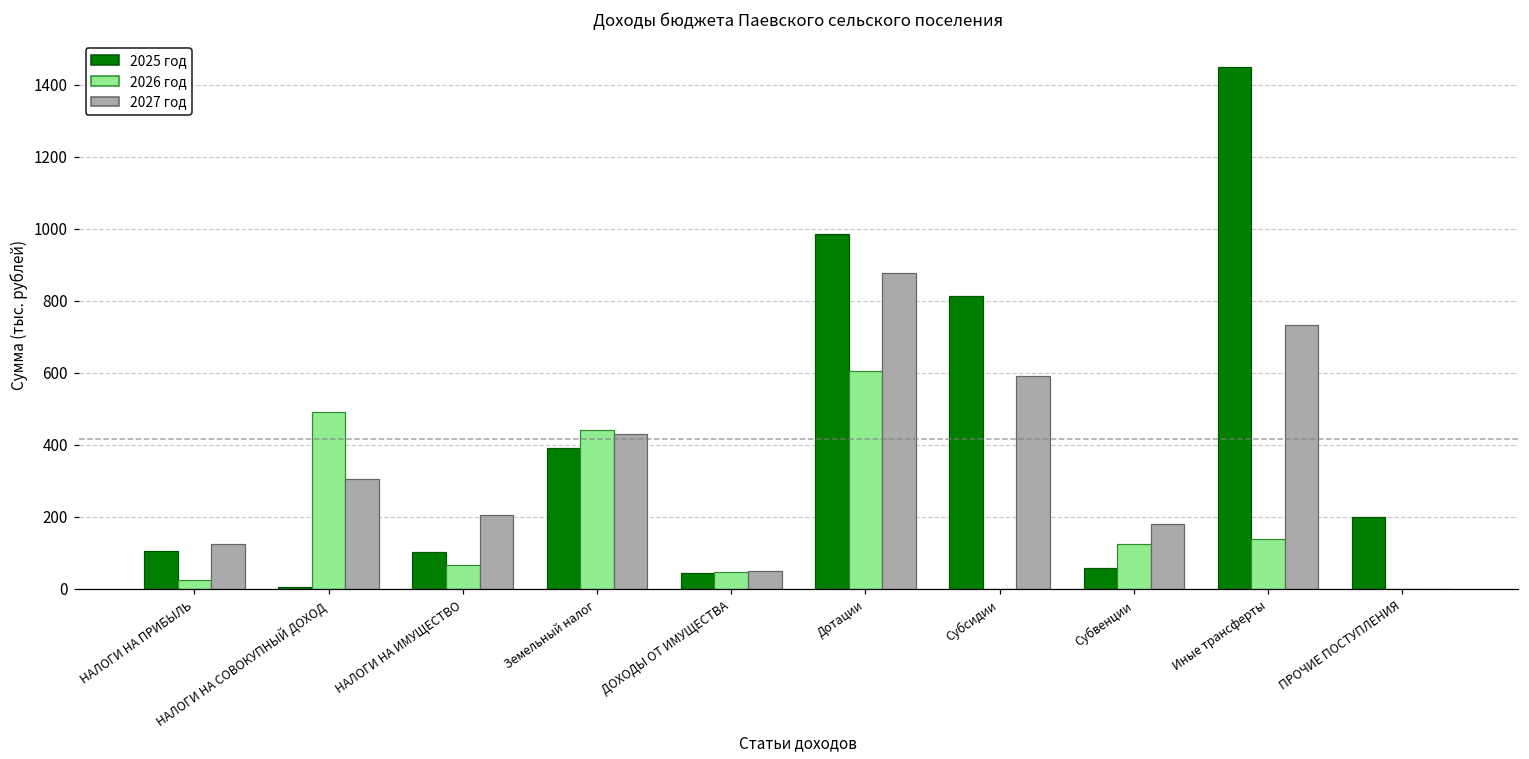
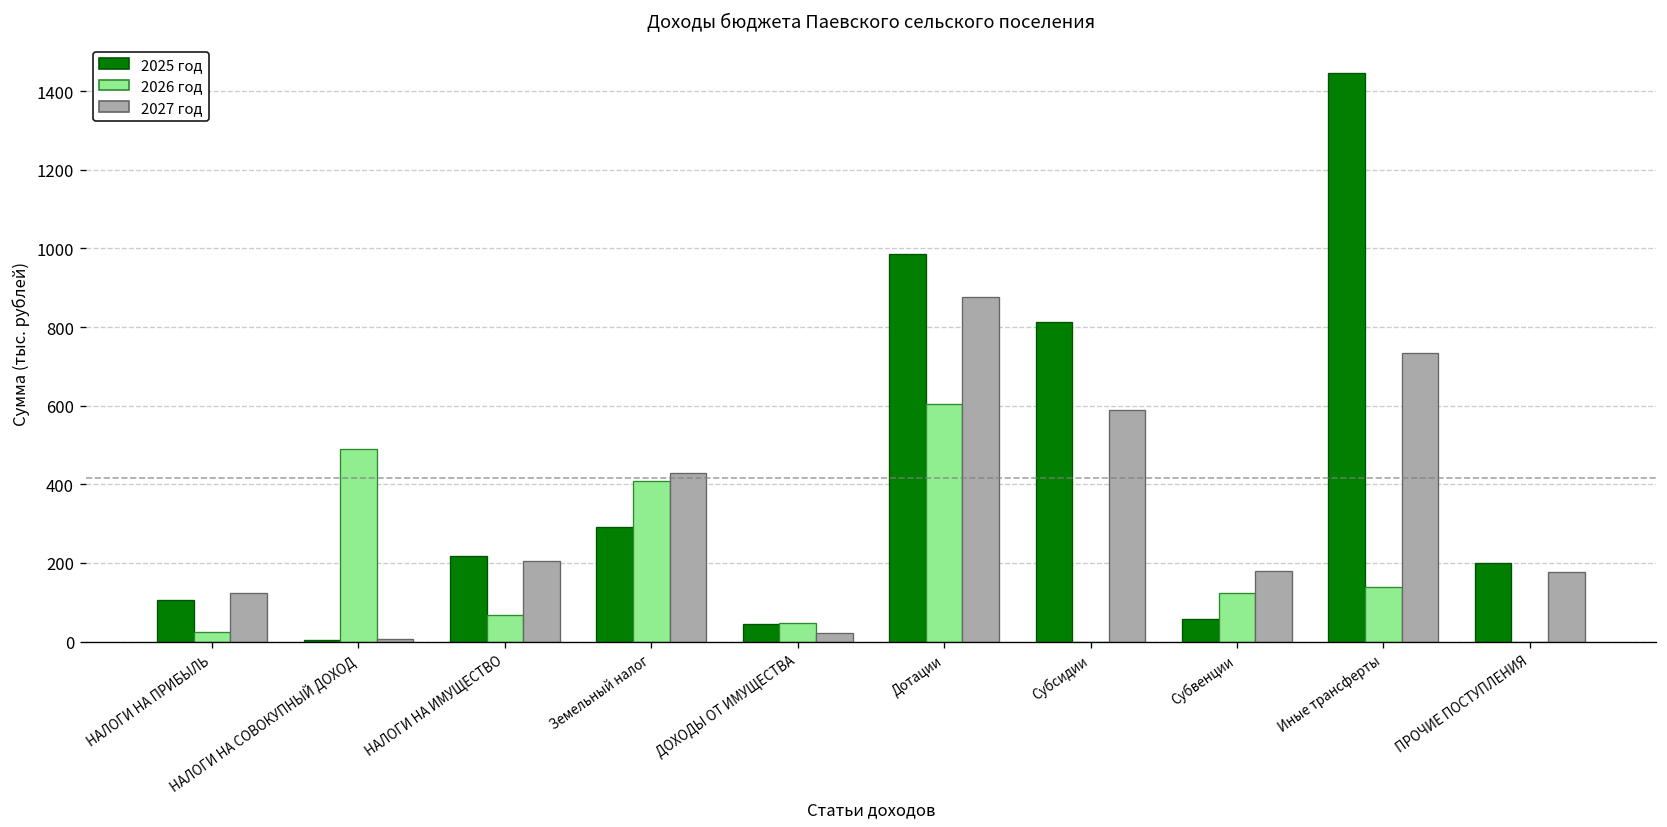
2027 год, НАЛОГИ НА СОВОКУПНЫЙ ДОХОД: 310 -> 10
2025 год, НАЛОГИ НА ИМУЩЕСТВО: 100 -> 220
2025 год, Земельный налог: 390 -> 290
2026 год, Земельный налог: 440 -> 410
2027 год, ДОХОДЫ ОТ ИМУЩЕСТВА: 50 -> 20
2027 год, ПРОЧИЕ ПОСТУПЛЕНИЯ: 0 -> 180
